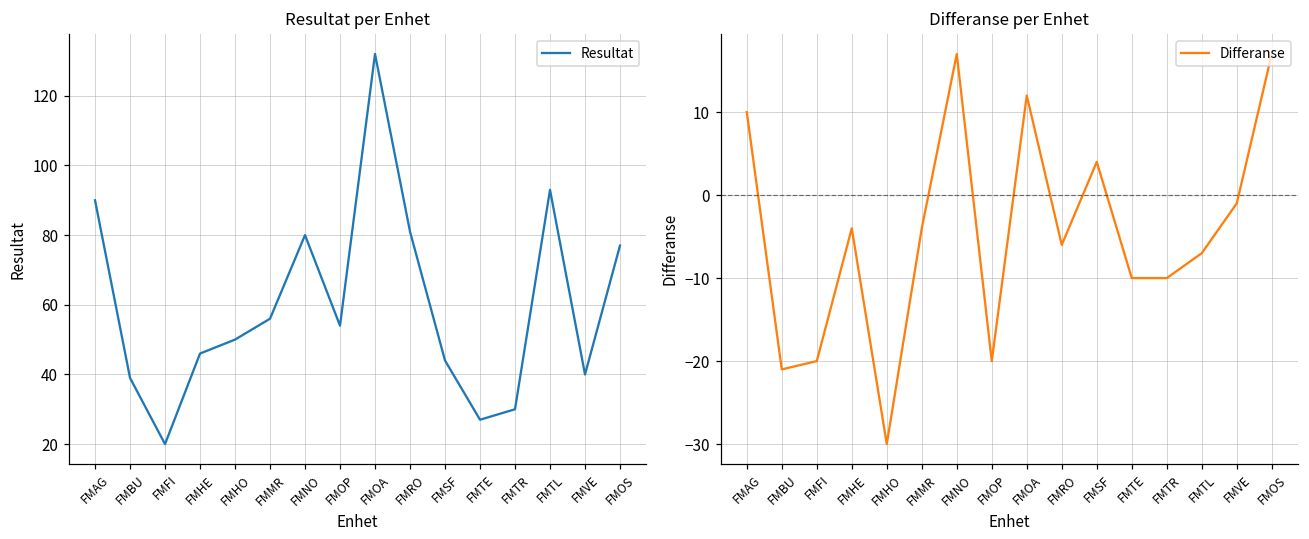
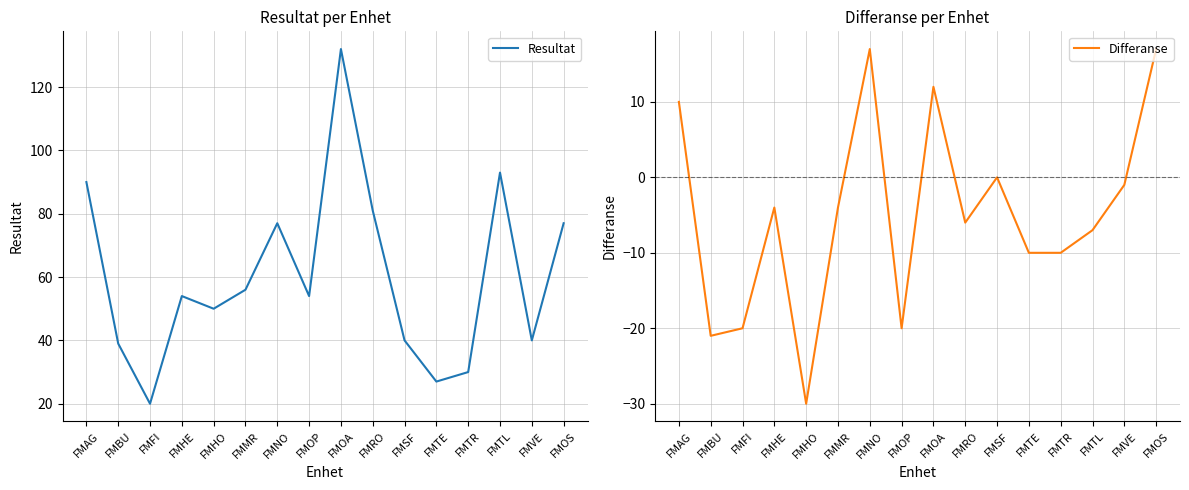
Resultat per Enhet, FMHE: 46 -> 54
Resultat per Enhet, FMNO: 80 -> 77
Resultat per Enhet, FMSF: 44 -> 40
Differanse per Enhet, FMSF: 4 -> 0
